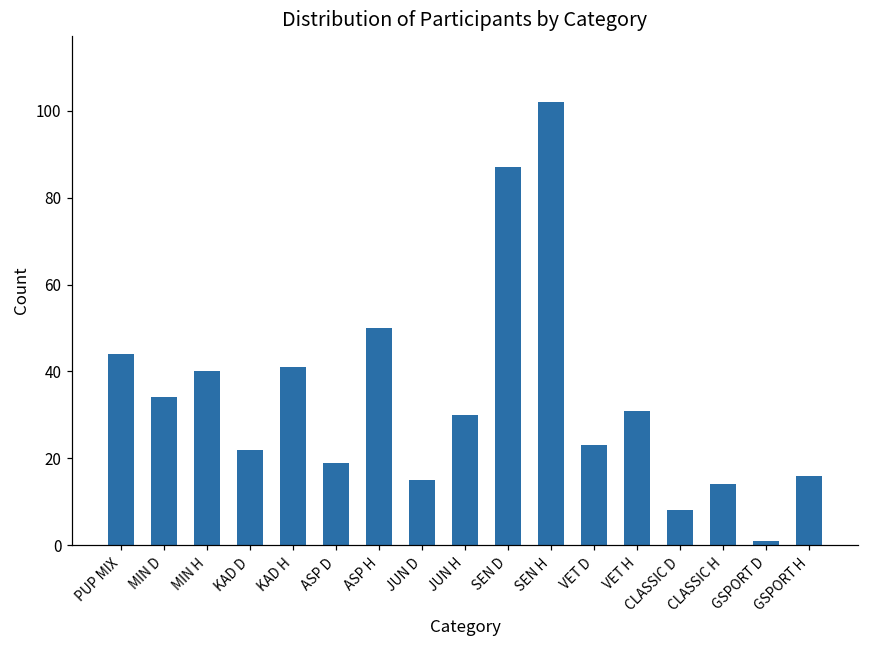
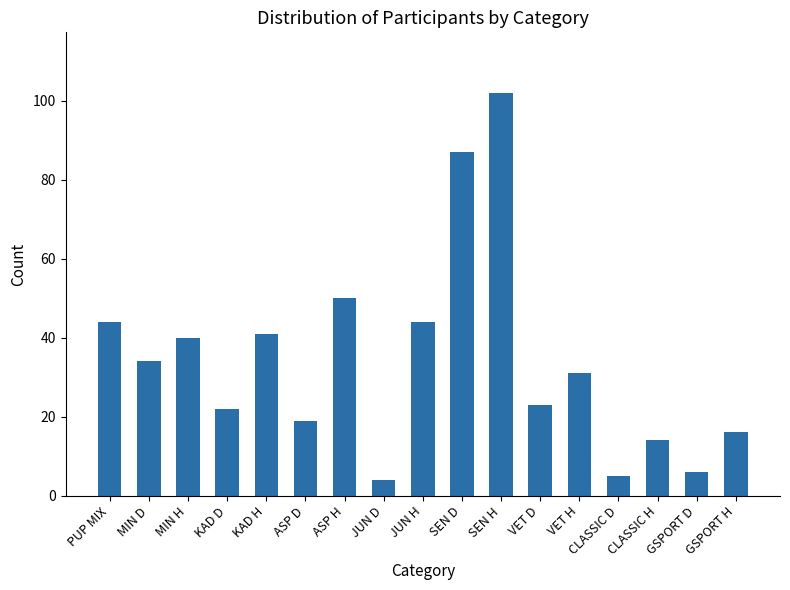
JUN D: 15 -> 4
JUN H: 30 -> 44
CLASSIC D: 8 -> 5
GSPORT D: 1 -> 6
